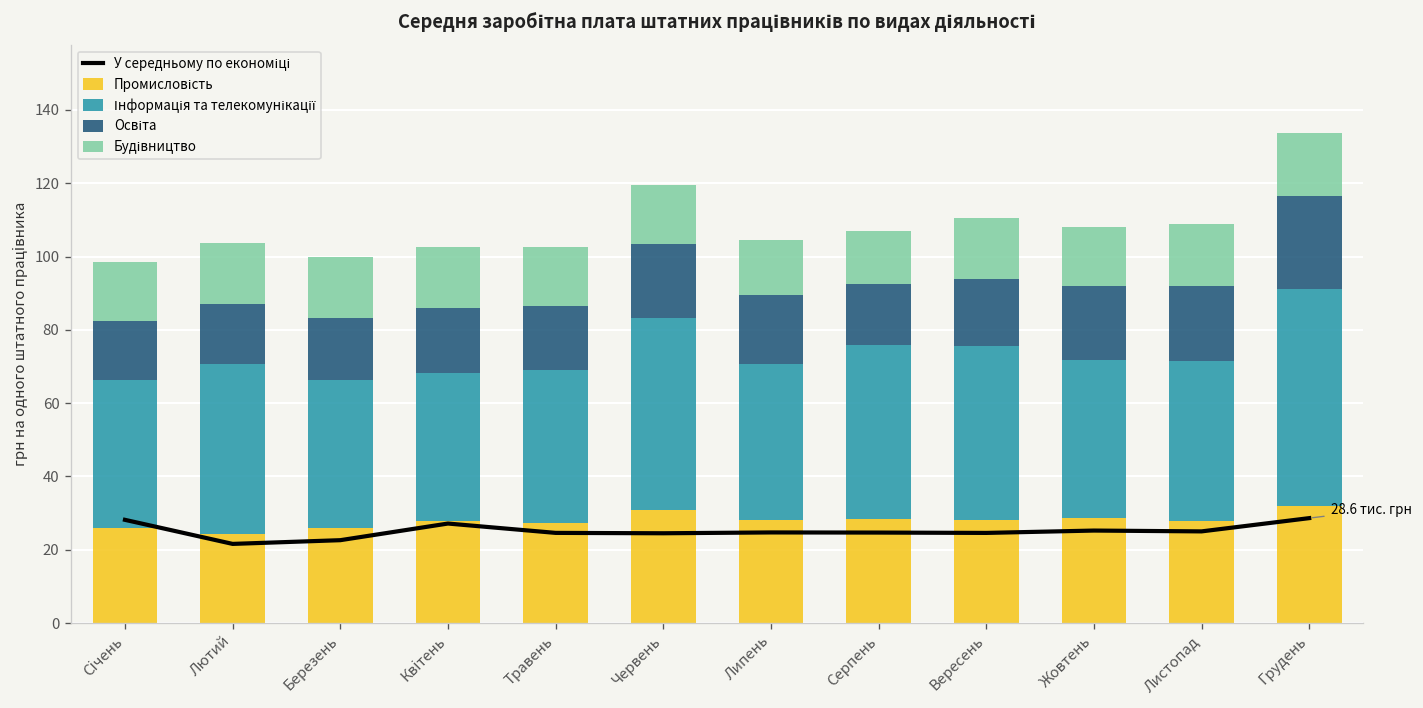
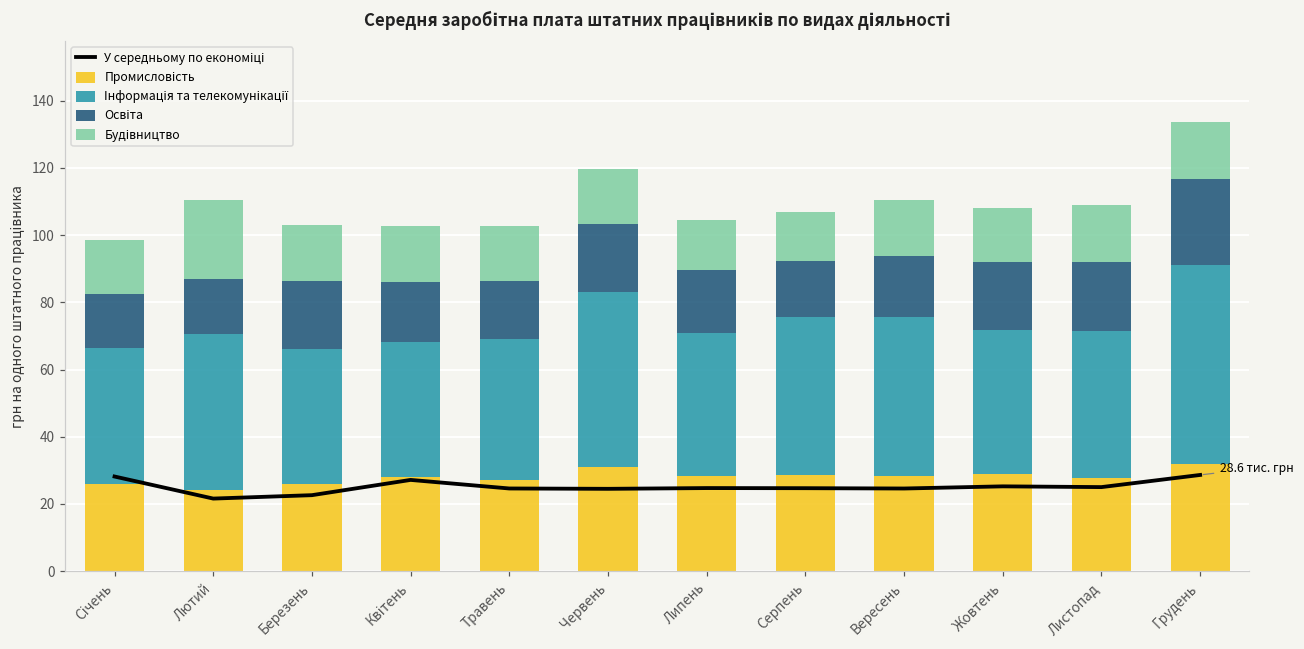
Будівництво, Лютий: 17 -> 23
Освіта, Березень: 17 -> 20
